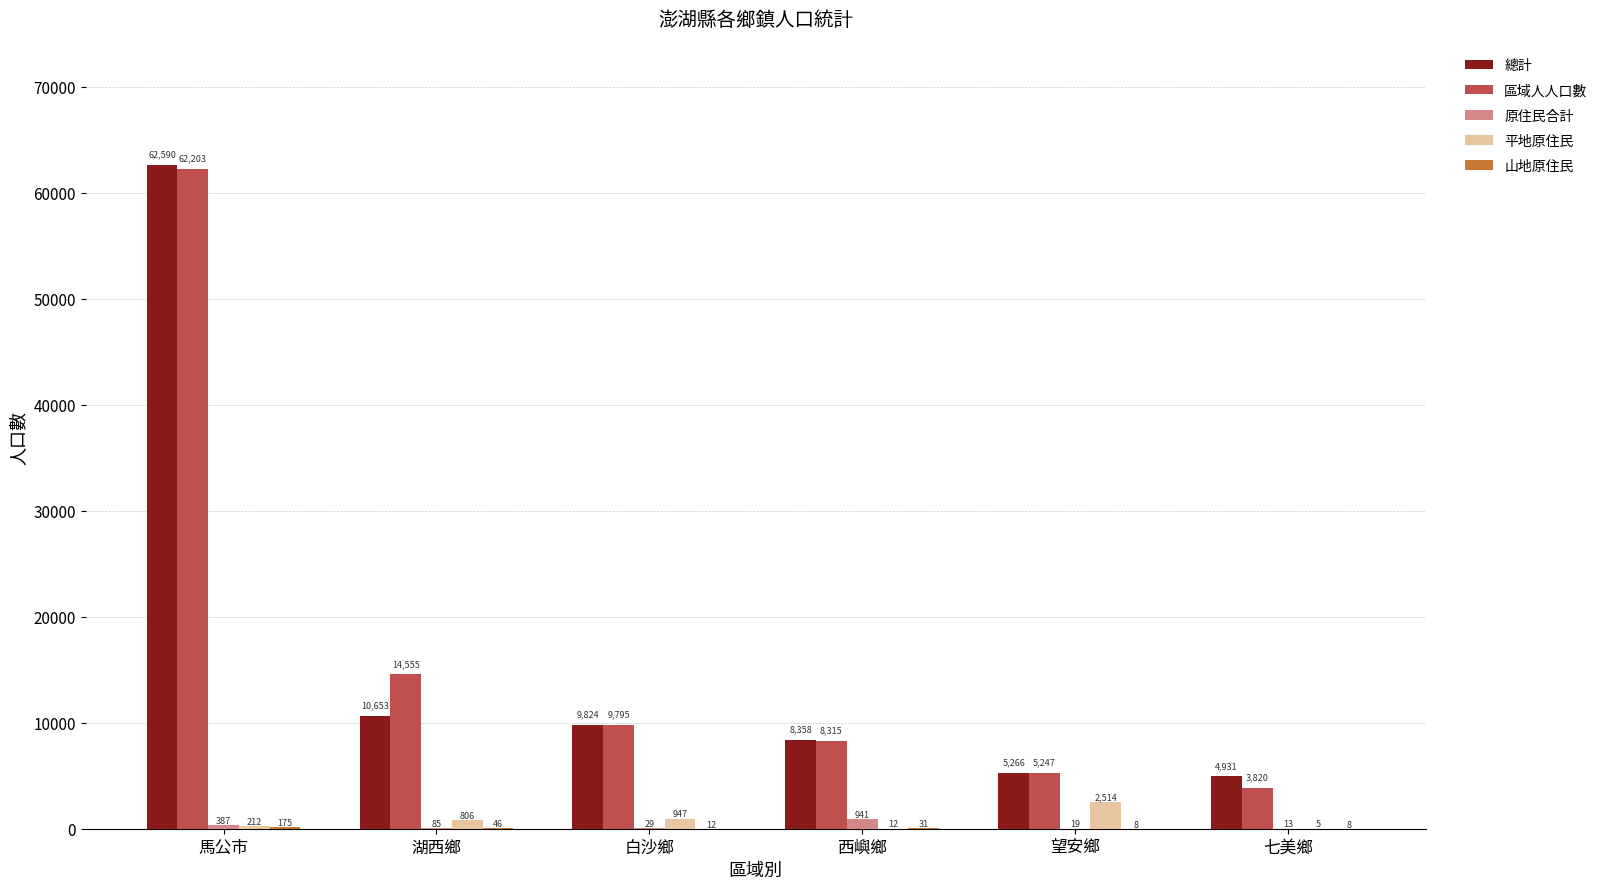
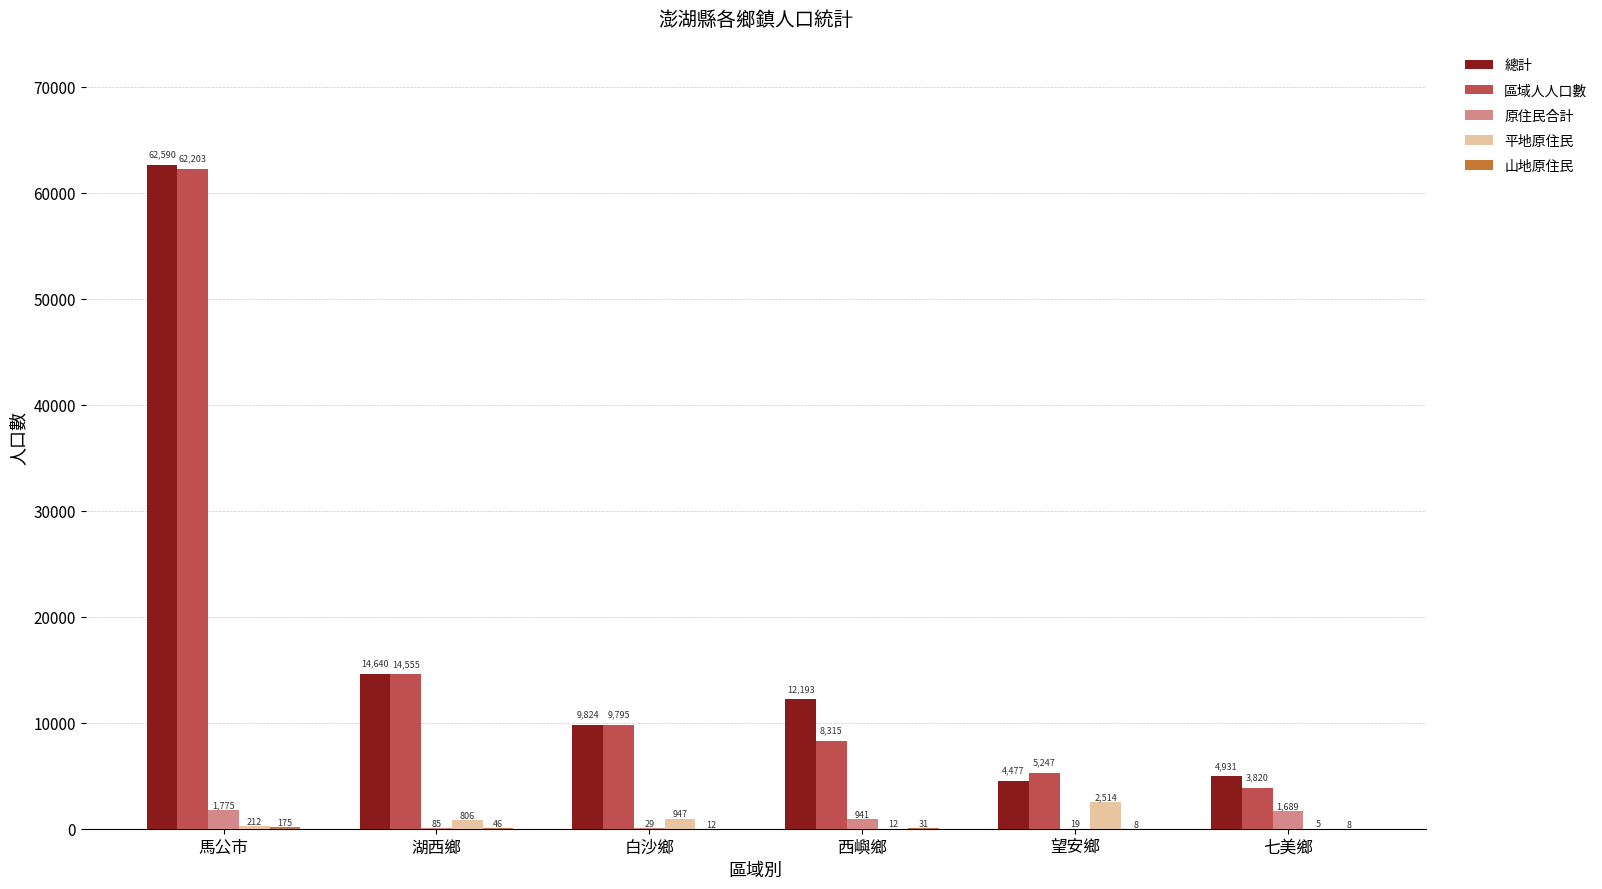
原住民合計, 馬公市: 387 -> 1,775
總計, 湖西鄉: 10,653 -> 14,640
總計, 西嶼鄉: 8,358 -> 12,193
總計, 望安鄉: 5,266 -> 4,477
原住民合計, 七美鄉: 13 -> 1,689
